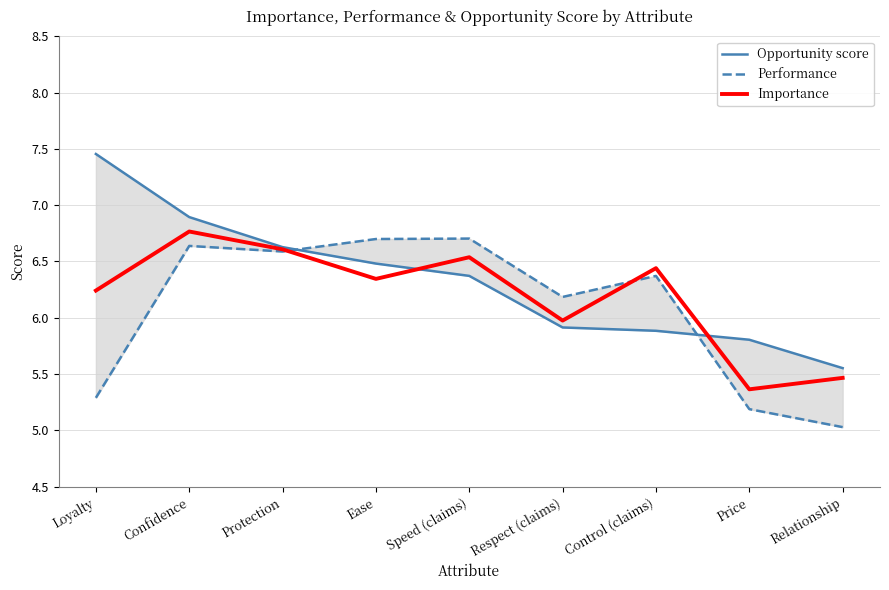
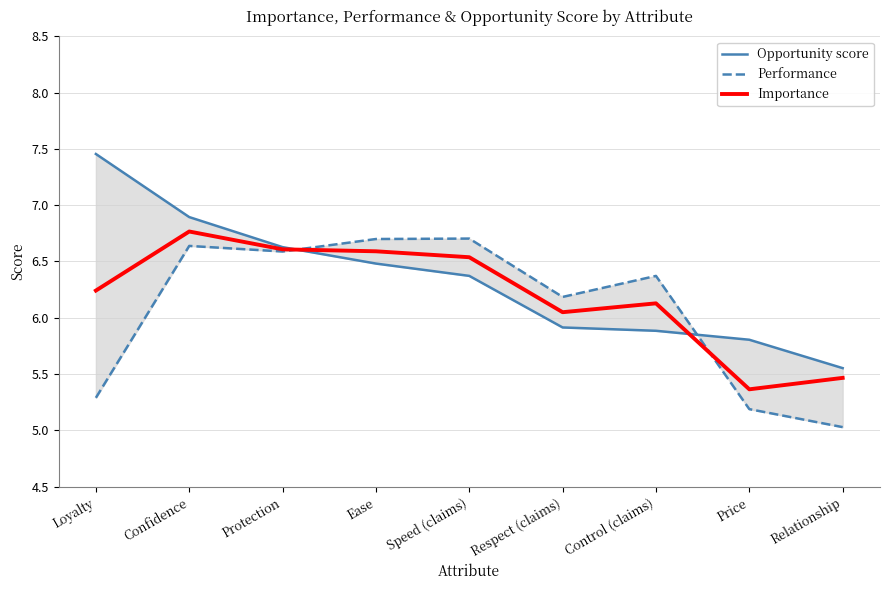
Importance, Ease: 6.35 -> 6.59
Importance, Respect (claims): 5.98 -> 6.05
Importance, Control (claims): 6.44 -> 6.13
